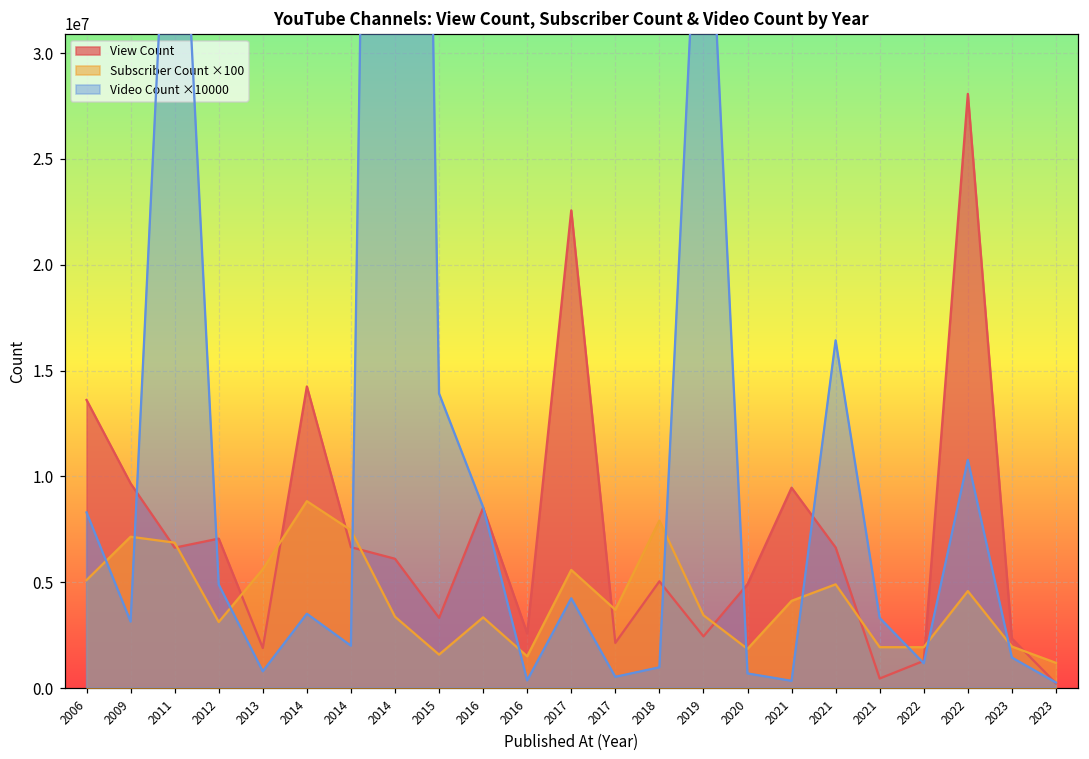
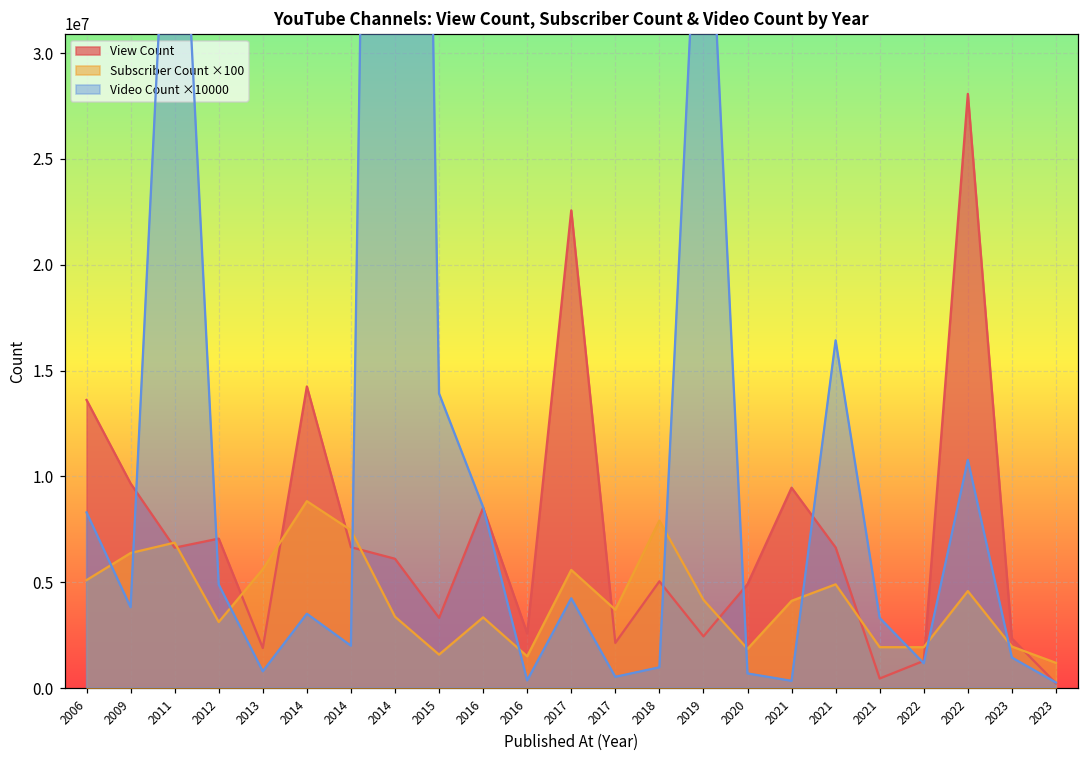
Subscriber Count ×100, 2009: 7100000 -> 6400000
Video Count ×10000, 2009: 3100000 -> 3800000
Subscriber Count ×100, 2019: 3400000 -> 4200000
